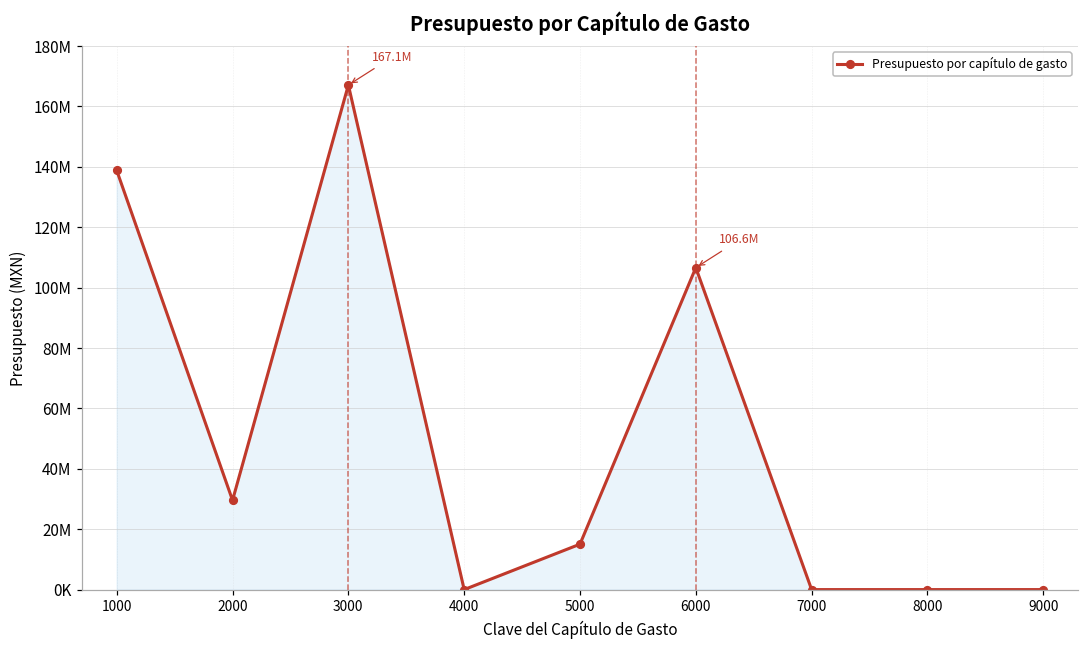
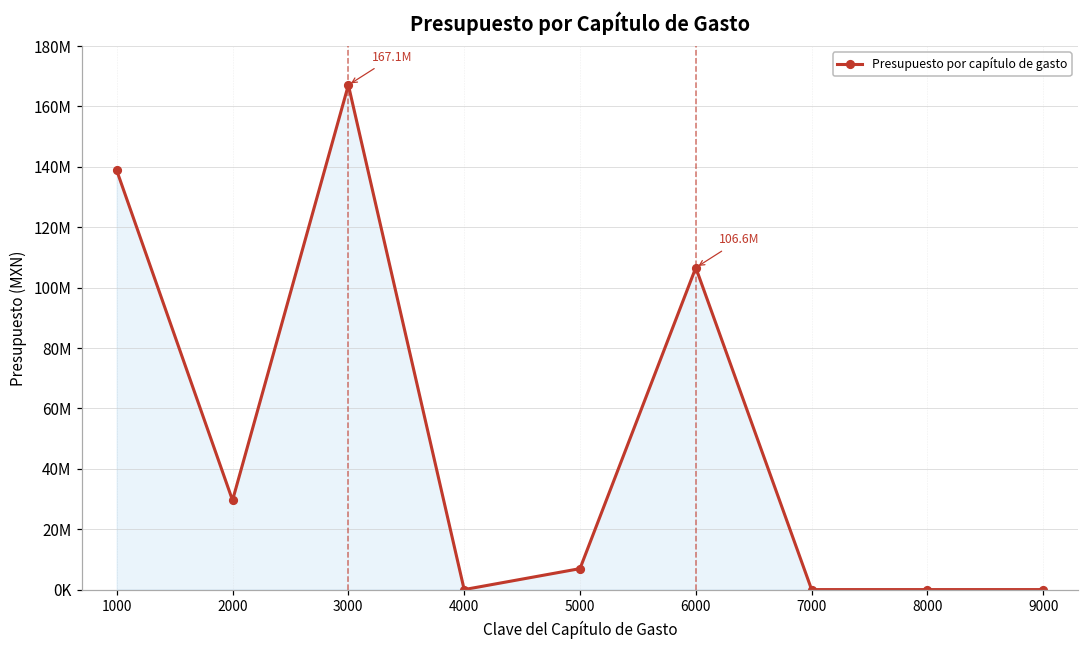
5000: 15000000 -> 7000000
